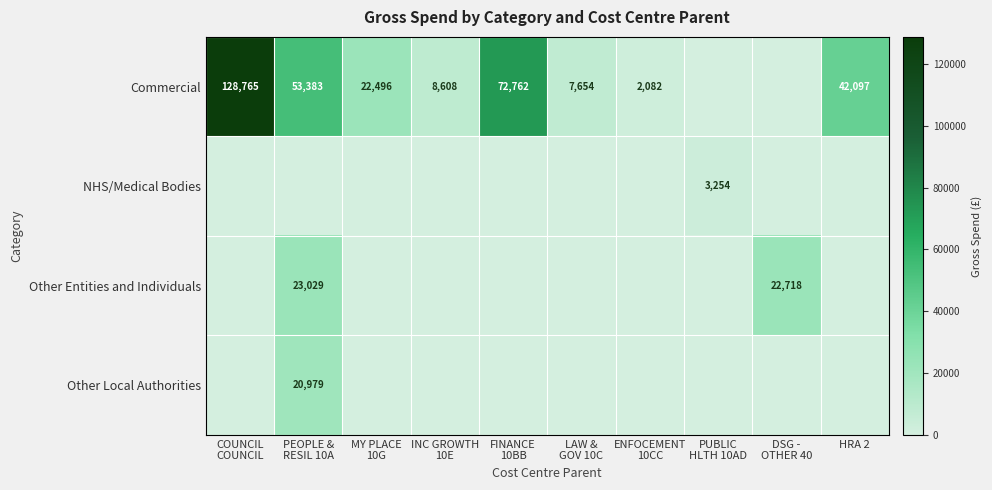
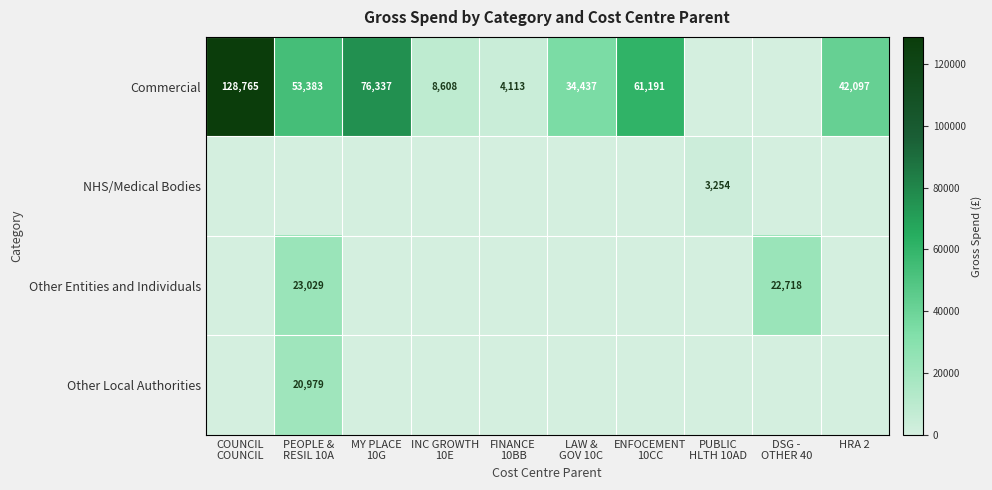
Commercial, MY PLACE 10G: 22,496 -> 76,337
Commercial, FINANCE 10BB: 72,762 -> 4,113
Commercial, LAW & GOV 10C: 7,654 -> 34,437
Commercial, ENFOCEMENT 10CC: 2,082 -> 61,191
